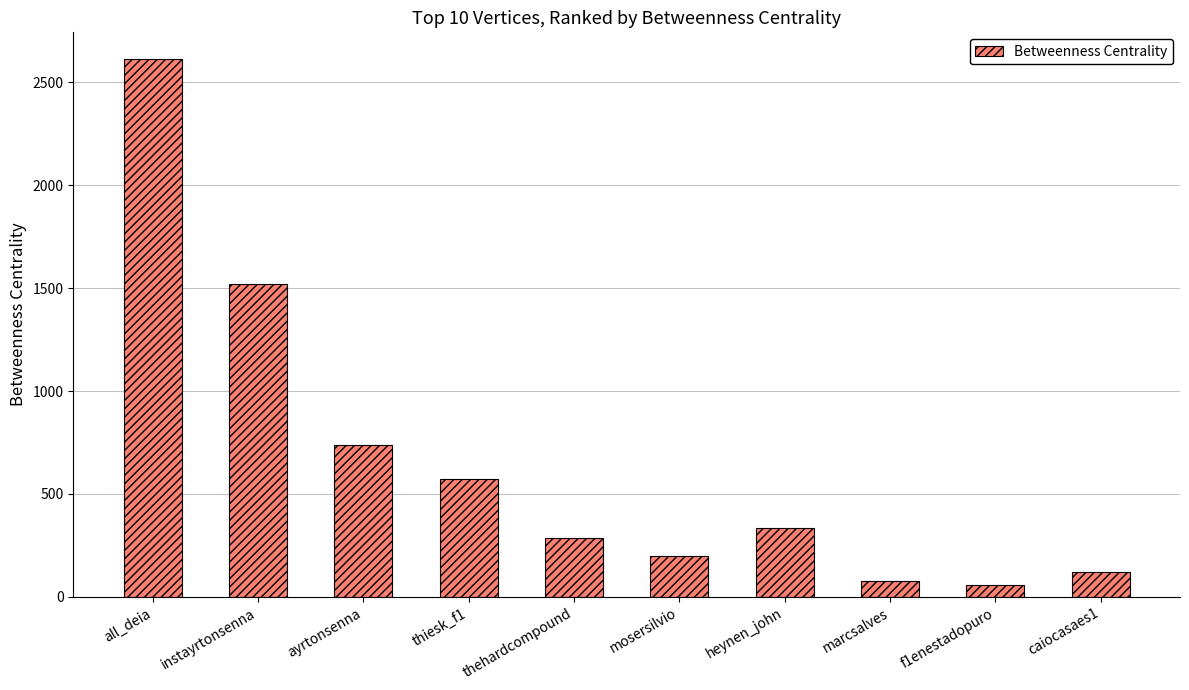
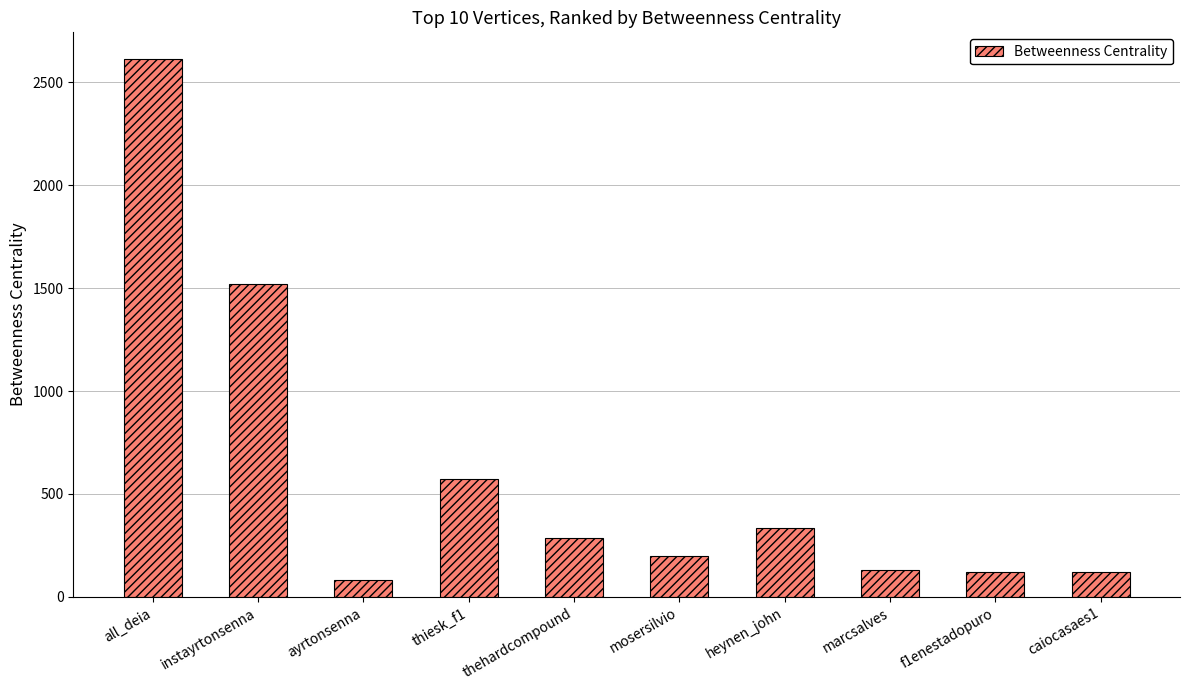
ayrtonsenna: 740 -> 80
marcsalves: 80 -> 130
f1enestadopuro: 60 -> 120
